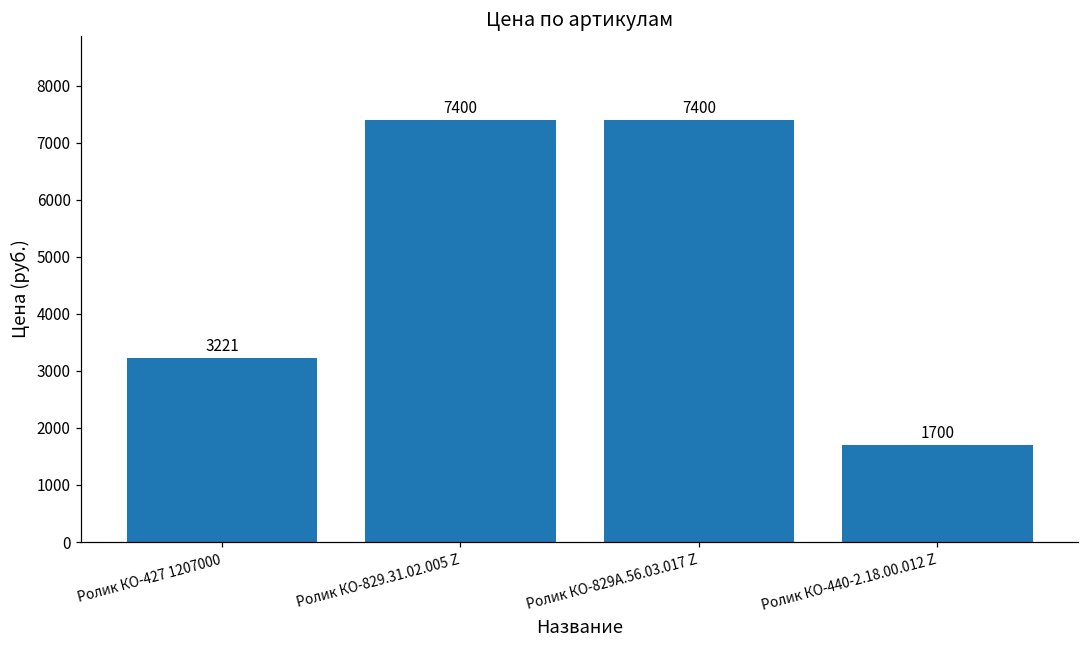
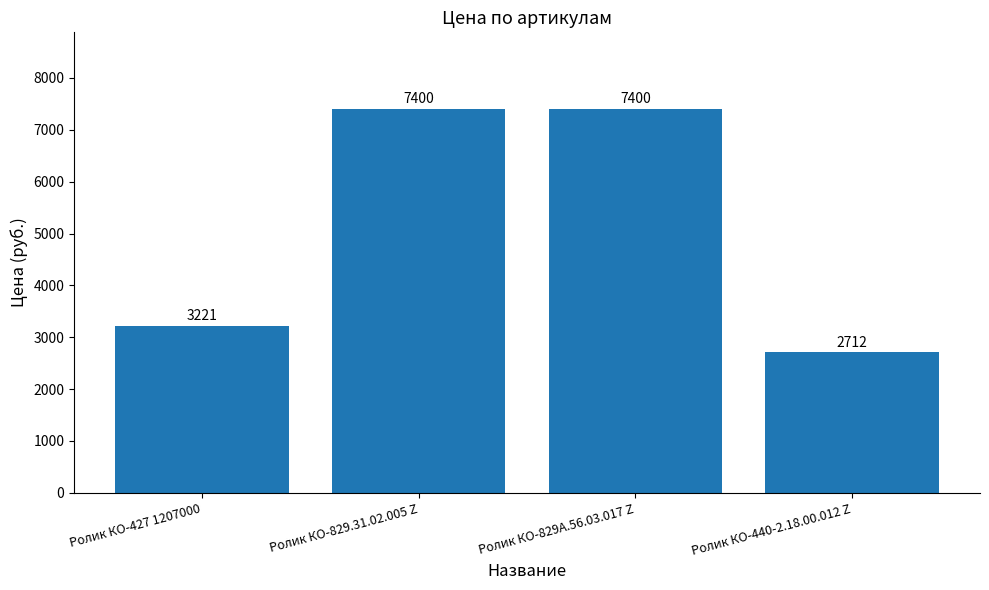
Ролик КО-440-2.18.00.012 Z: 1700 -> 2712
